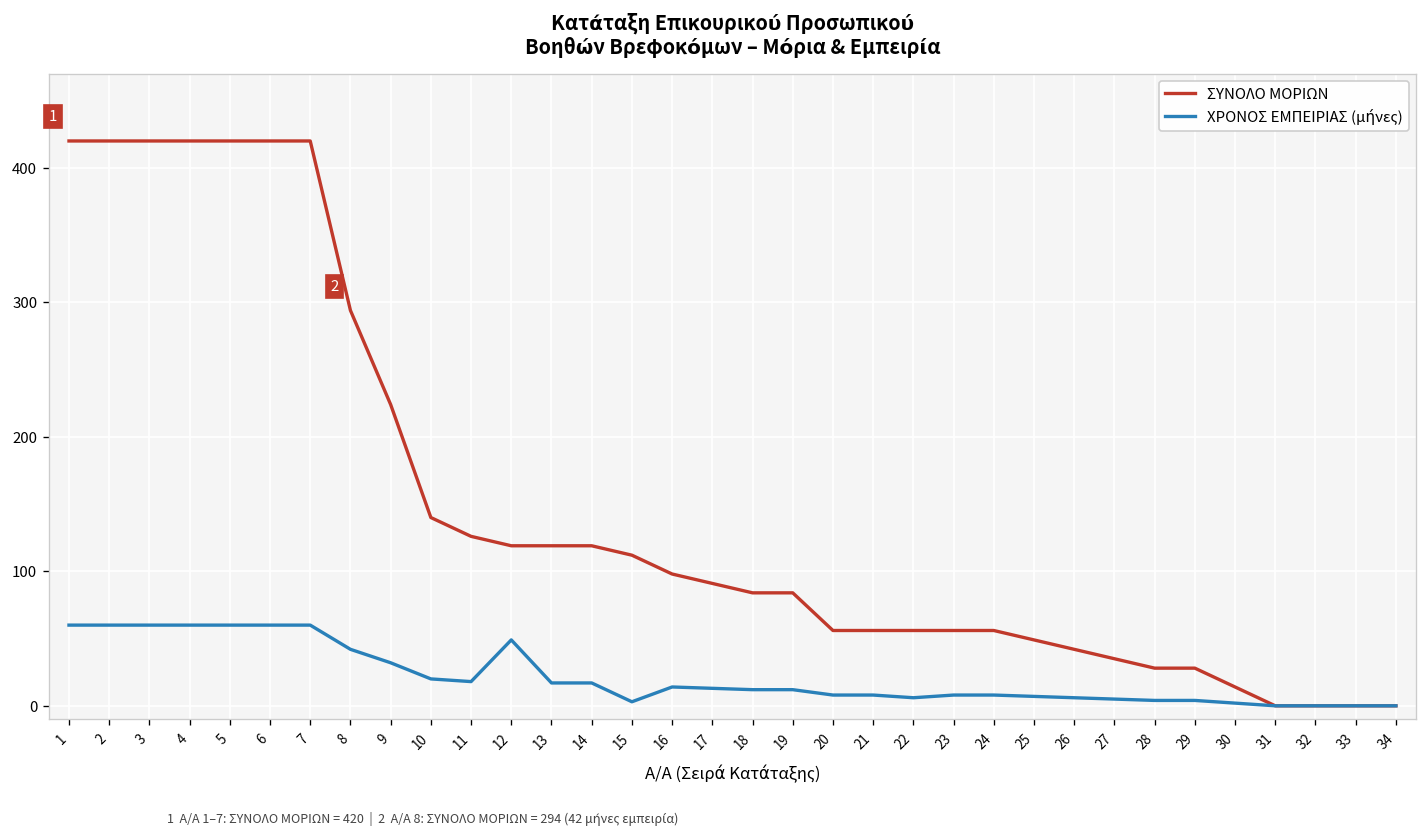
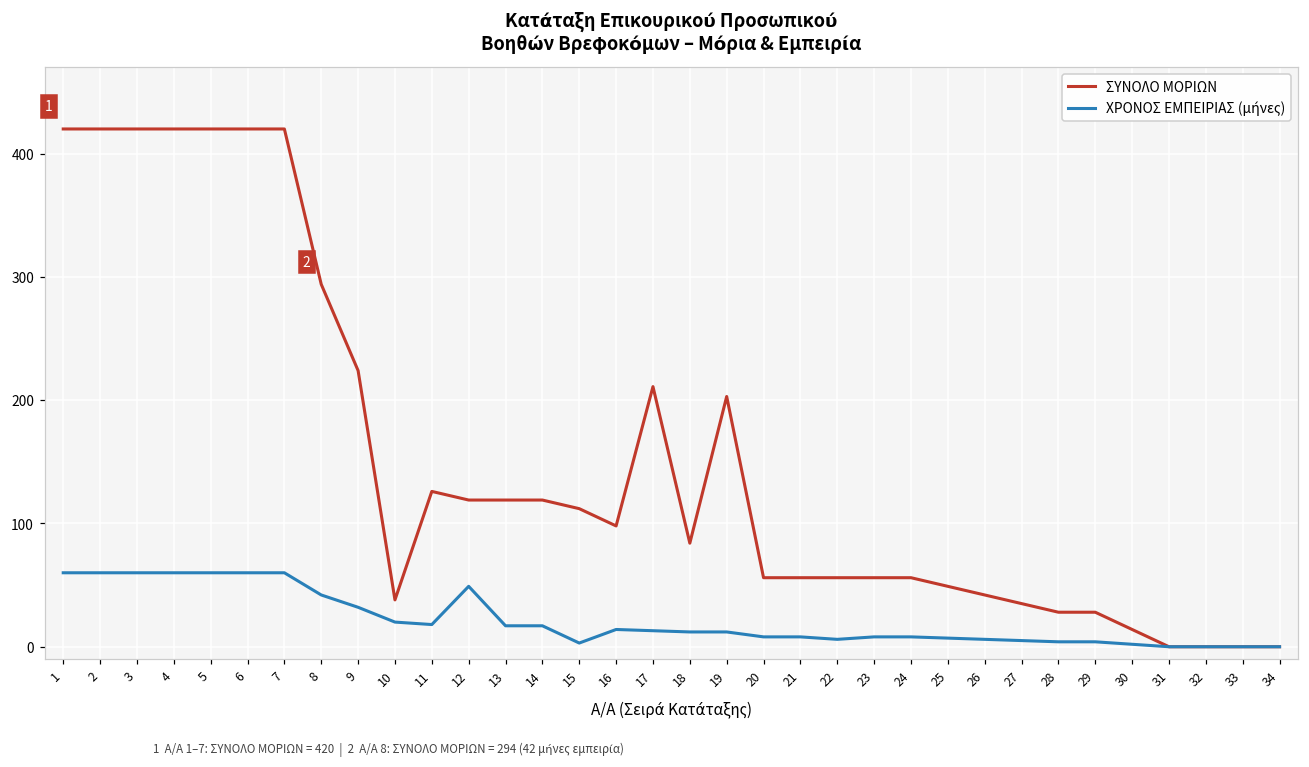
ΣΥΝΟΛΟ ΜΟΡΙΩΝ, 10: 140 -> 38
ΣΥΝΟΛΟ ΜΟΡΙΩΝ, 17: 91 -> 211
ΣΥΝΟΛΟ ΜΟΡΙΩΝ, 19: 84 -> 203
